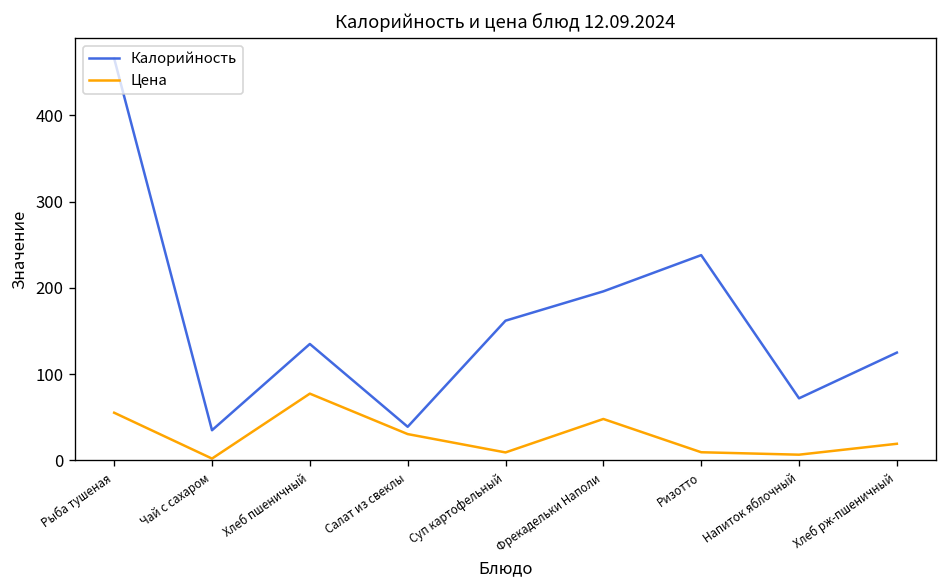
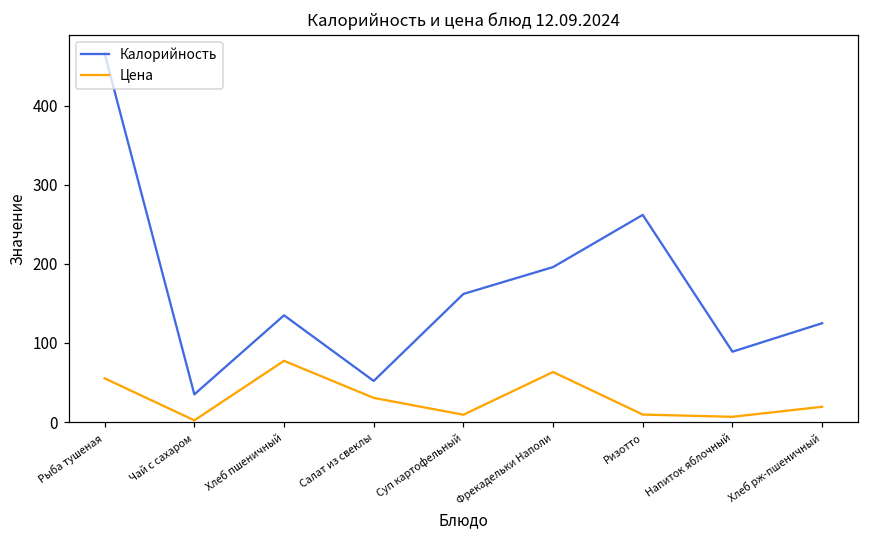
Калорийность, Салат из свеклы: 40 -> 50
Цена, Фрекадельки Наполи: 50 -> 60
Калорийность, Ризотто: 240 -> 260
Калорийность, Напиток яблочный: 70 -> 90
